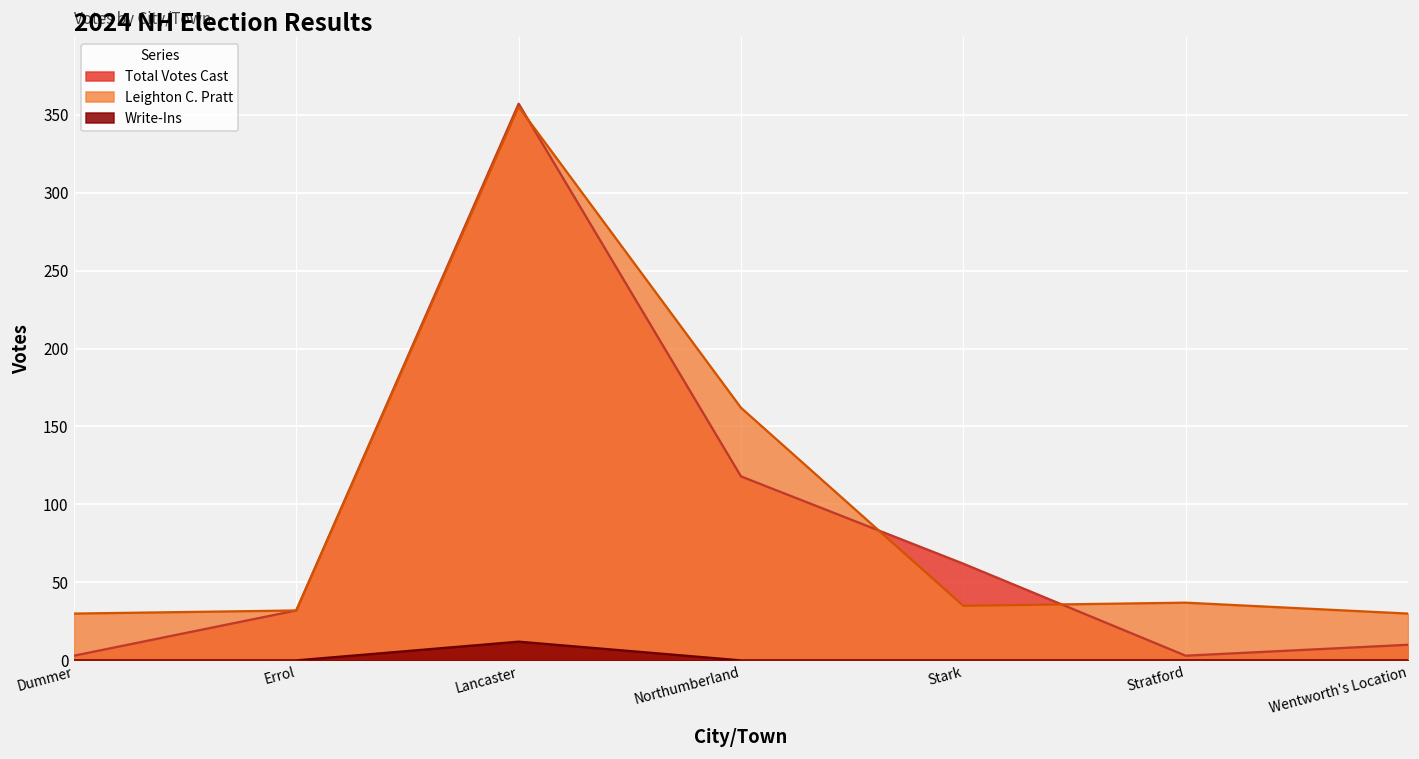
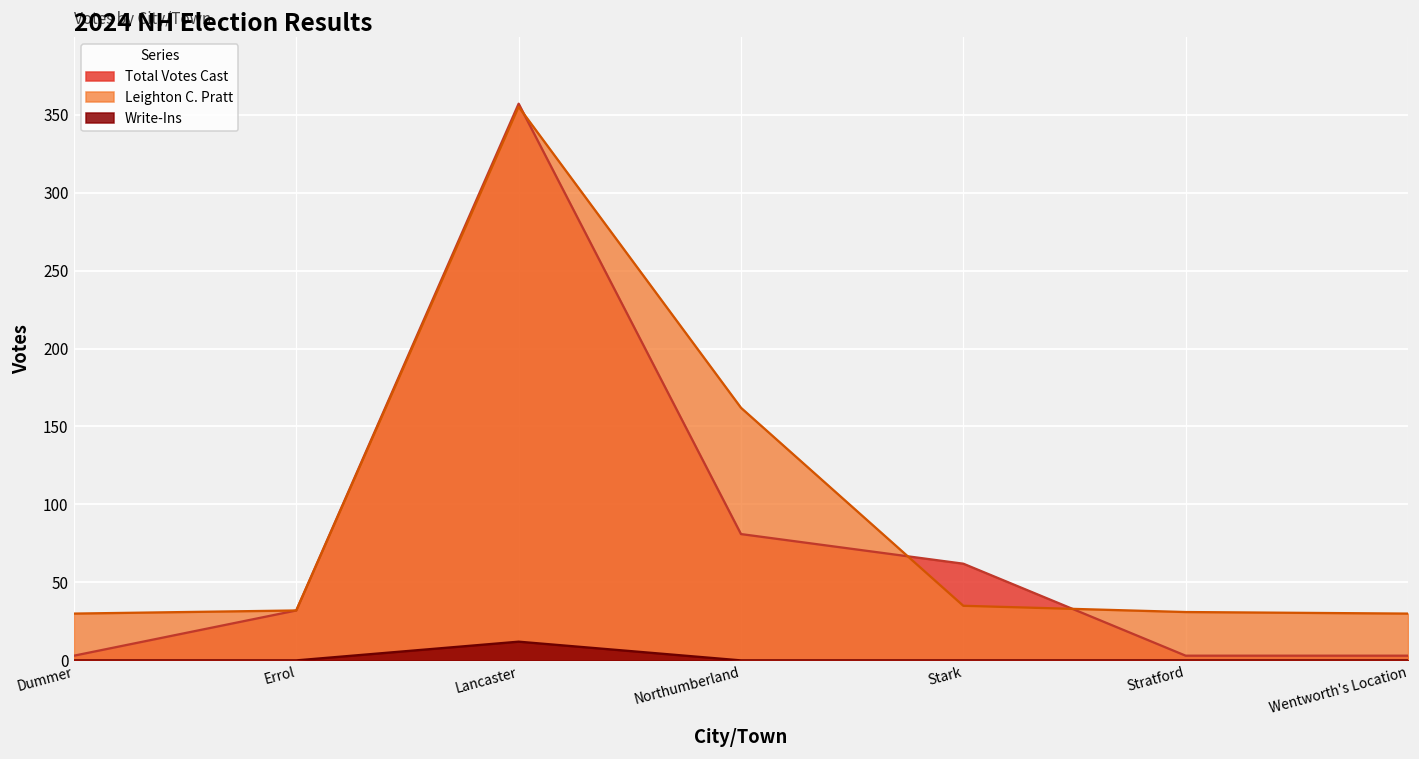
Total Votes Cast, Northumberland: 118 -> 81
Leighton C. Pratt, Stratford: 37 -> 31
Total Votes Cast, Wentworth's Location: 10 -> 3
